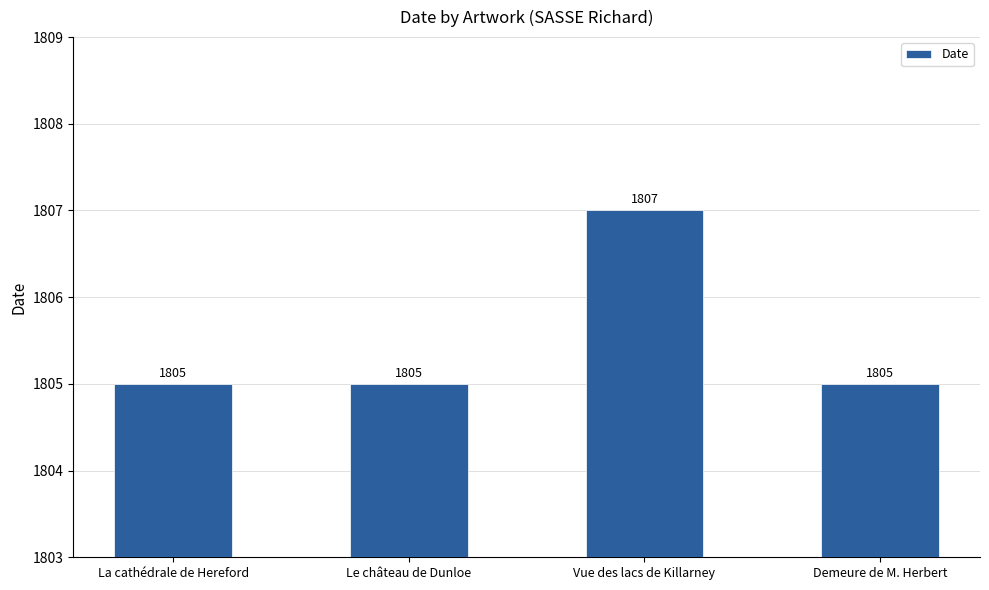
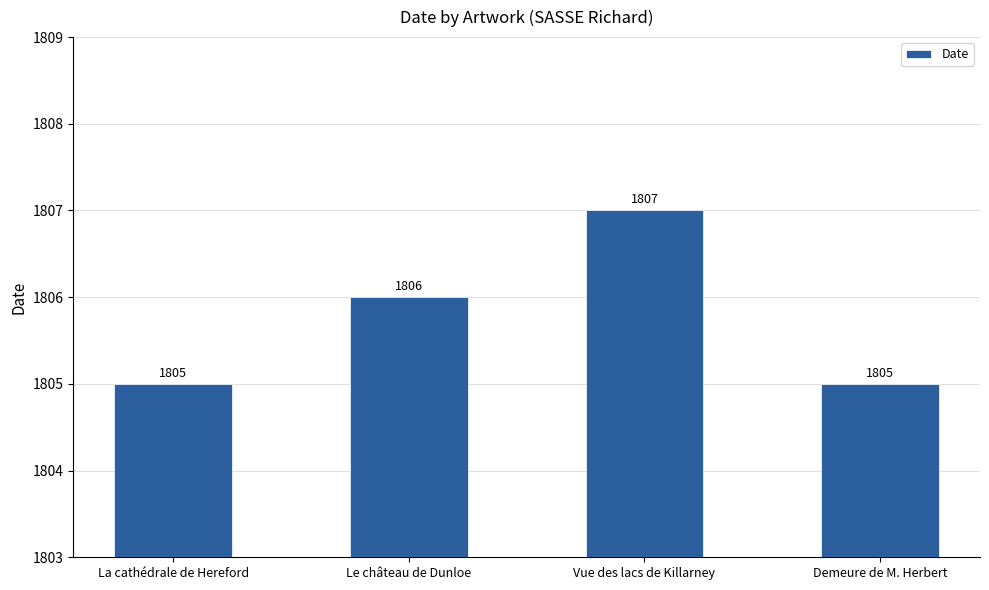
Le château de Dunloe: 1805 -> 1806
